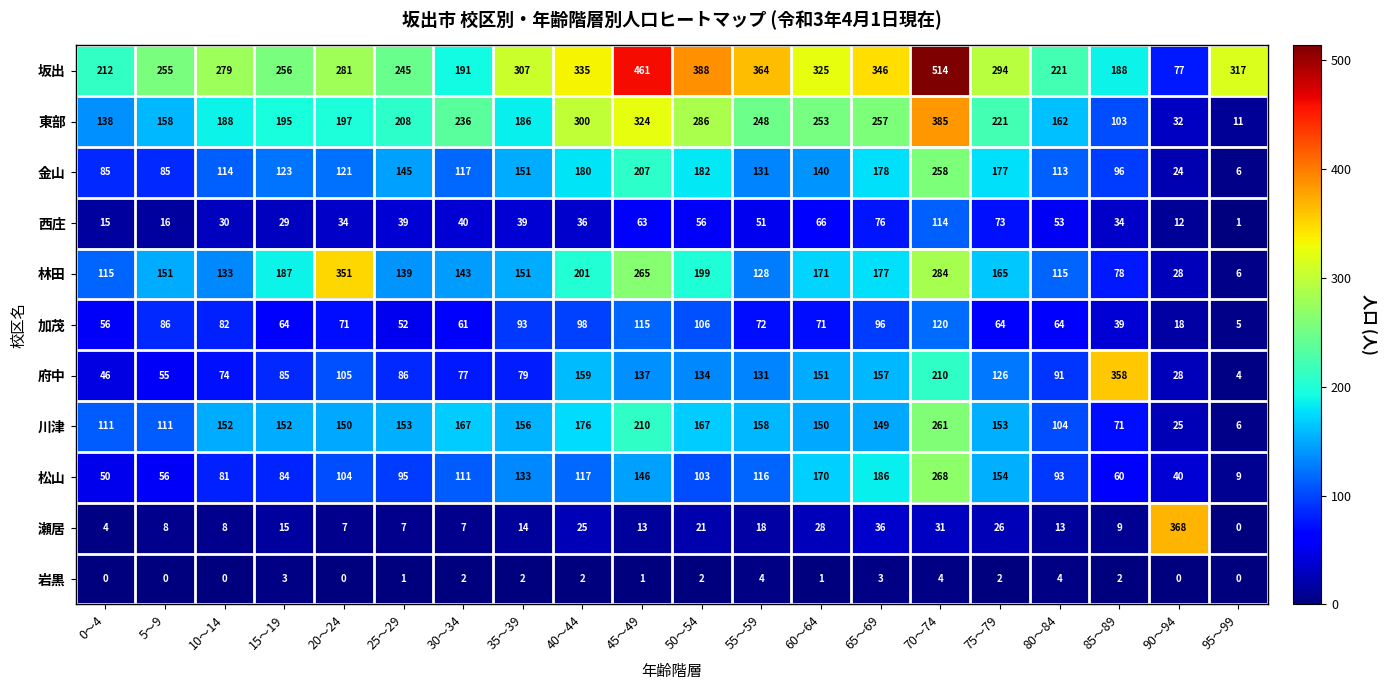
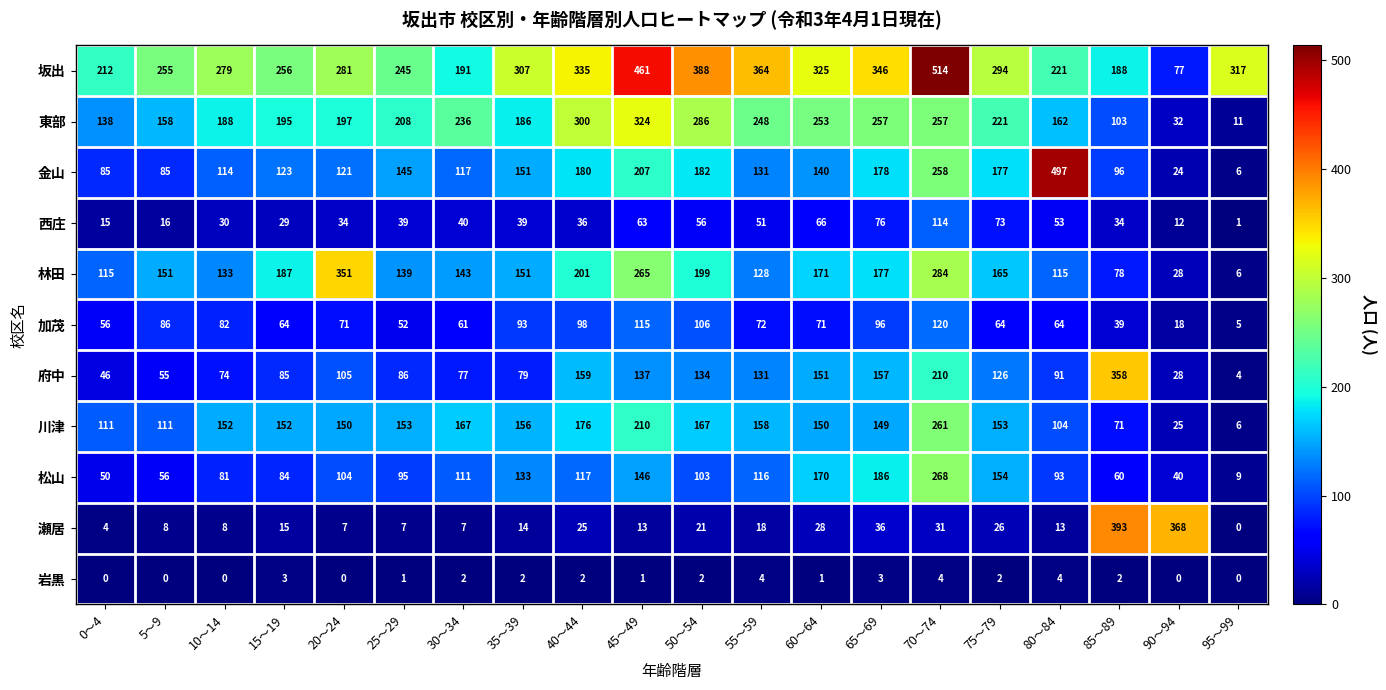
東部, 70～74: 385 -> 257
金山, 80～84: 113 -> 497
瀬居, 85～89: 9 -> 393
